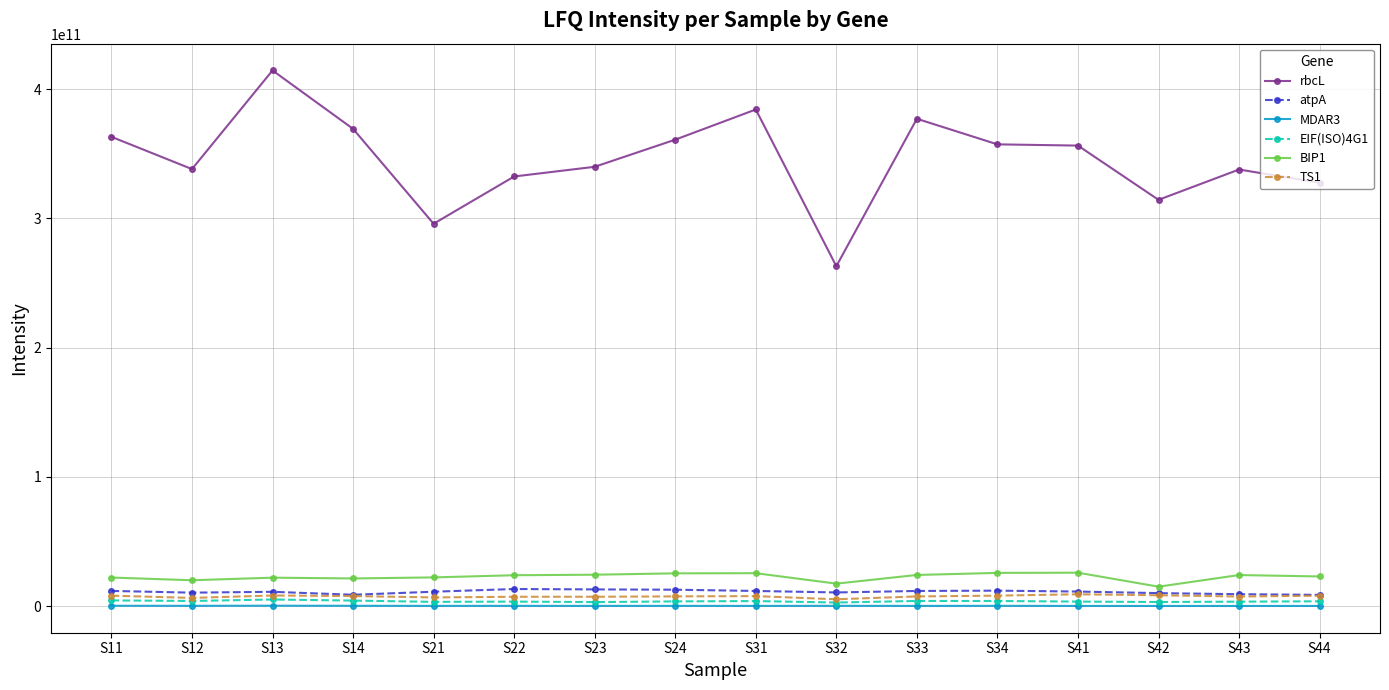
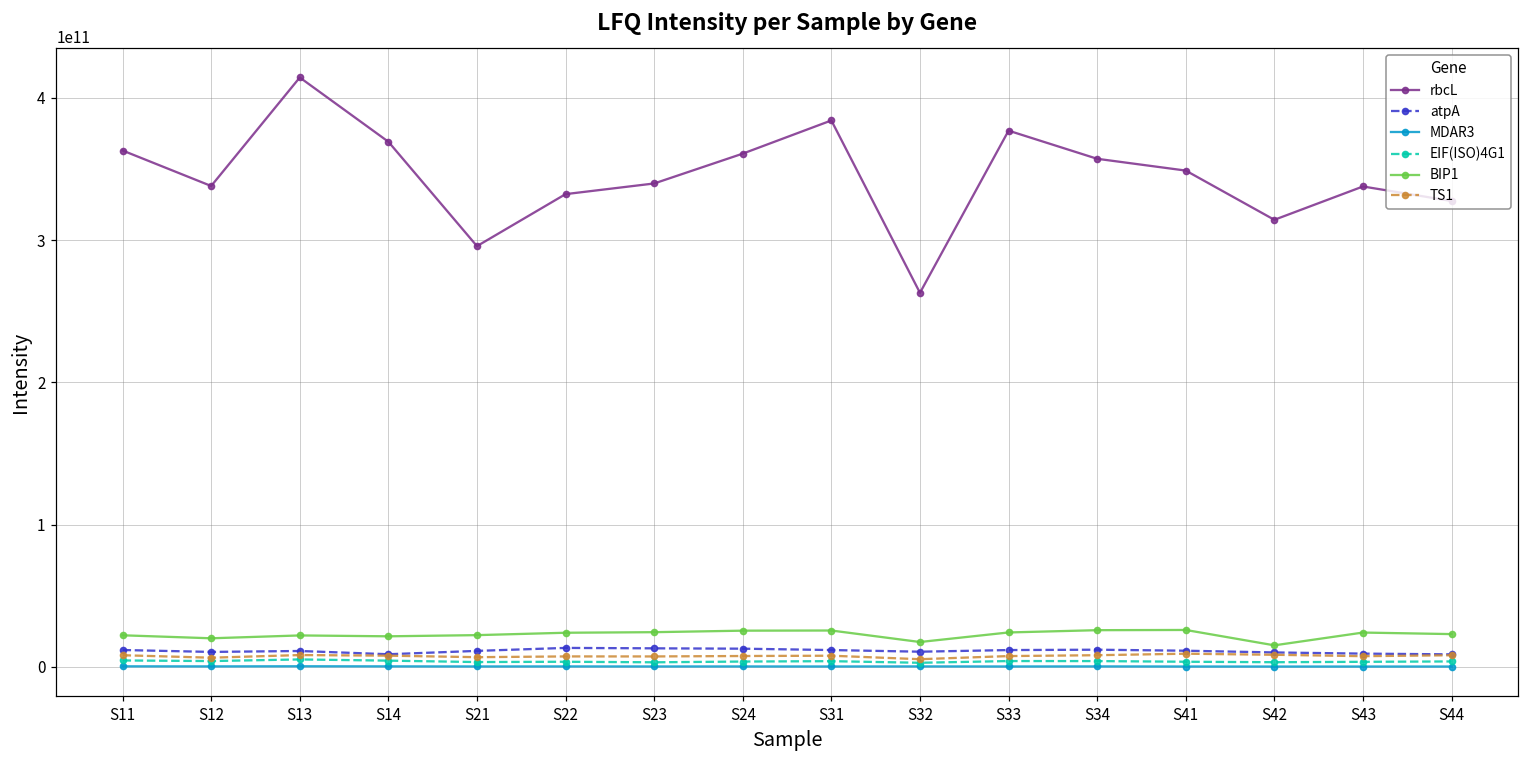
rbcL, S41: 356000000000 -> 349000000000
